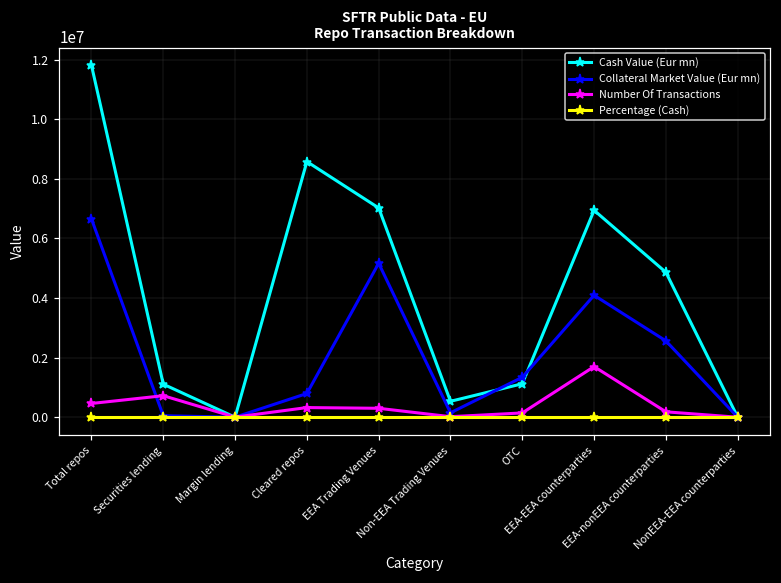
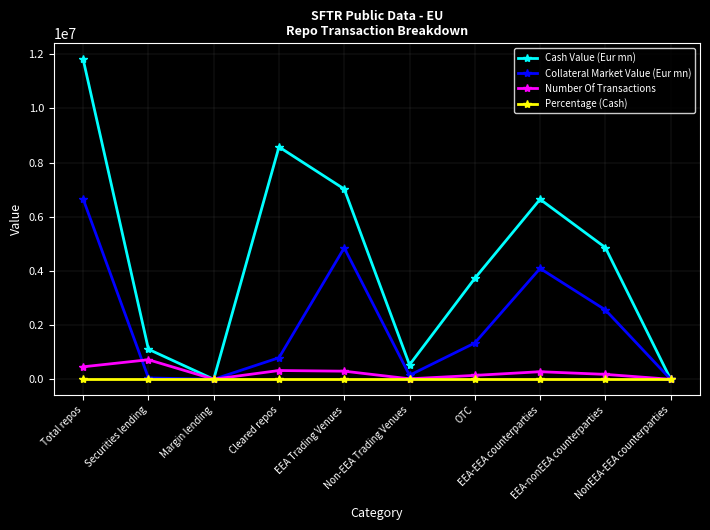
Collateral Market Value (Eur mn), EEA Trading Venues: 5200000 -> 4900000
Cash Value (Eur mn), OTC: 1100000 -> 3700000
Cash Value (Eur mn), EEA-EEA counterparties: 6900000 -> 6600000
Number Of Transactions, EEA-EEA counterparties: 1700000 -> 300000
